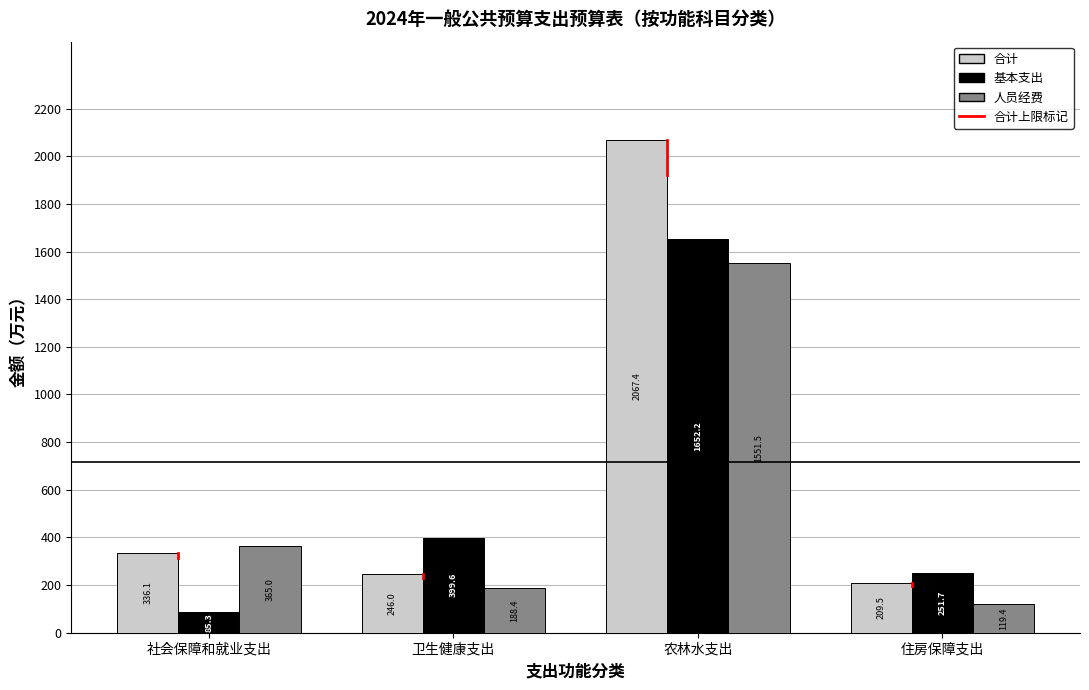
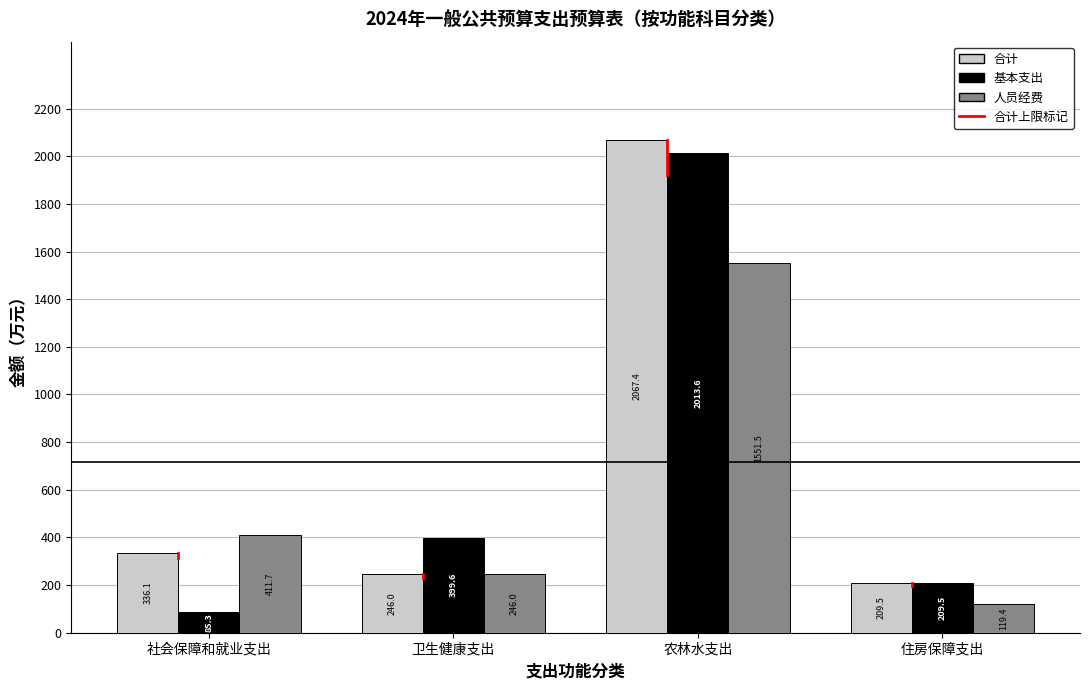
人员经费, 社会保障和就业支出: 365.0 -> 411.7
人员经费, 卫生健康支出: 188.4 -> 246.0
基本支出, 农林水支出: 1652.2 -> 2013.6
基本支出, 住房保障支出: 251.7 -> 209.5
